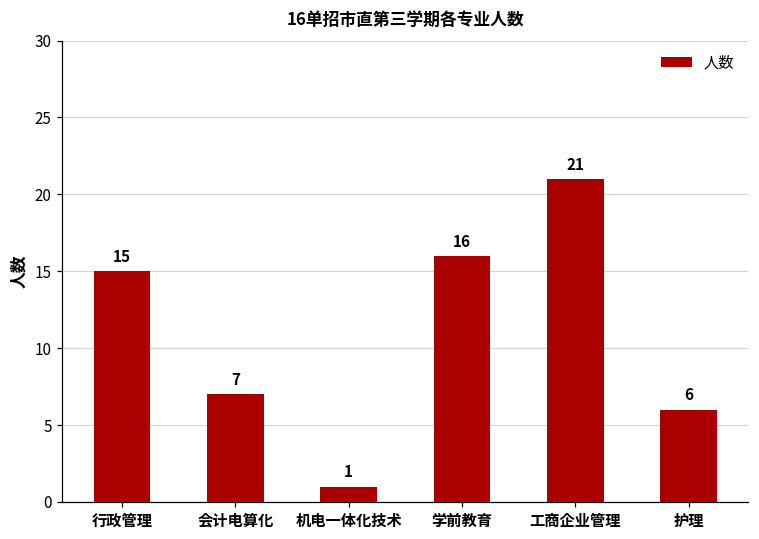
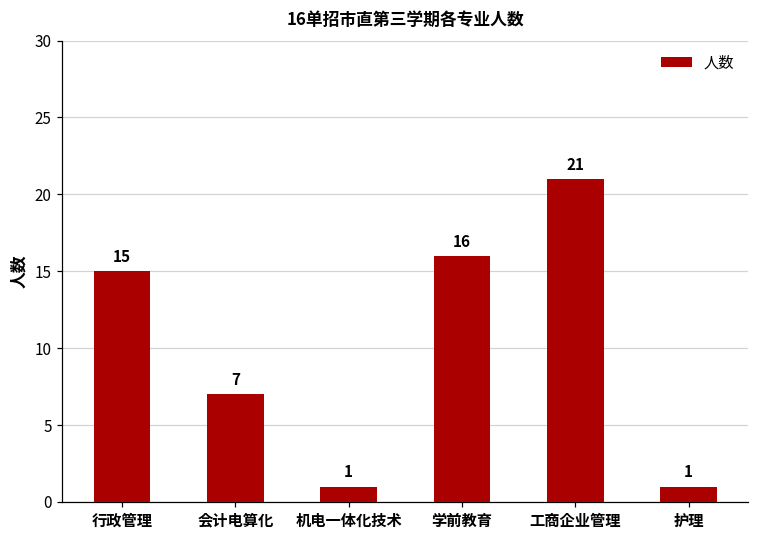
护理: 6 -> 1
